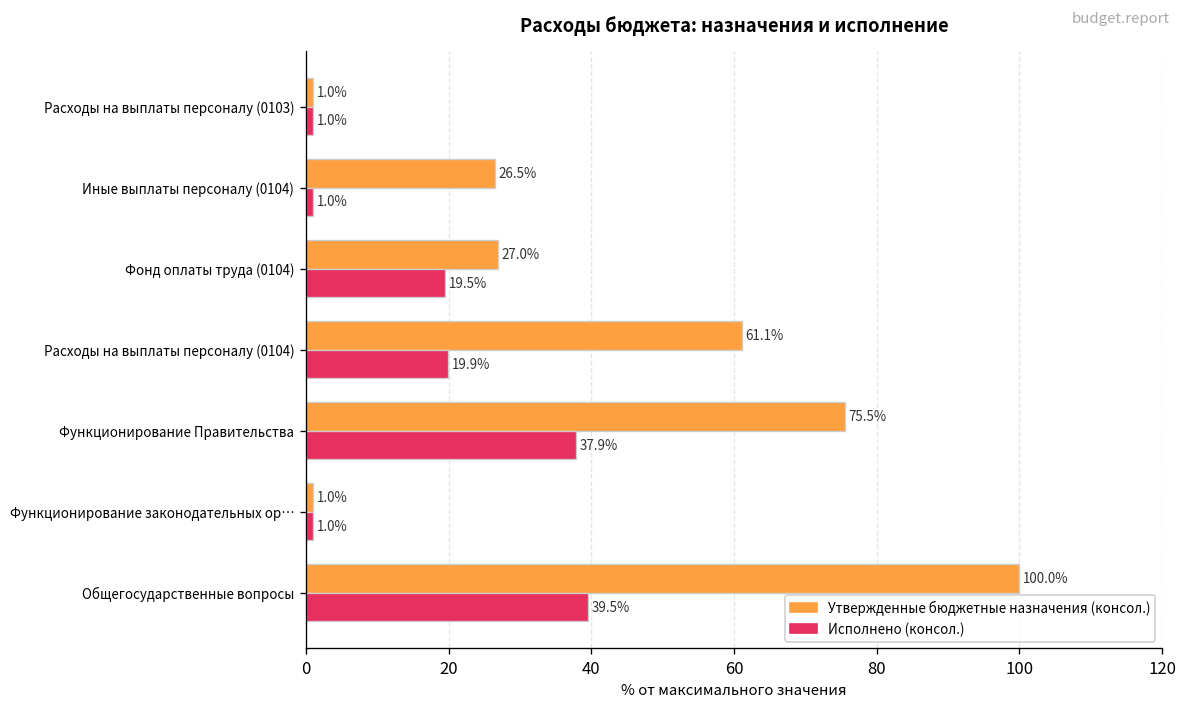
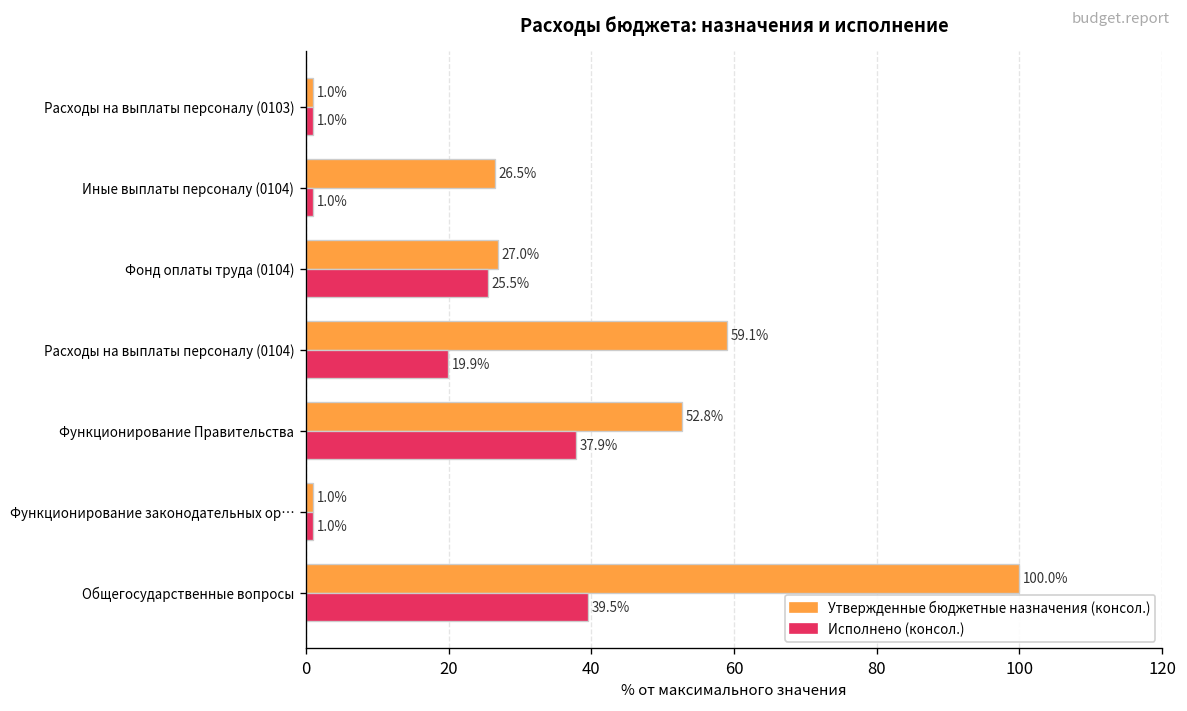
Исполнено (консол.), Фонд оплаты труда (0104): 19.5% -> 25.5%
Утвержденные бюджетные назначения (консол.), Расходы на выплаты персоналу (0104): 61.1% -> 59.1%
Утвержденные бюджетные назначения (консол.), Функционирование Правительства: 75.5% -> 52.8%
